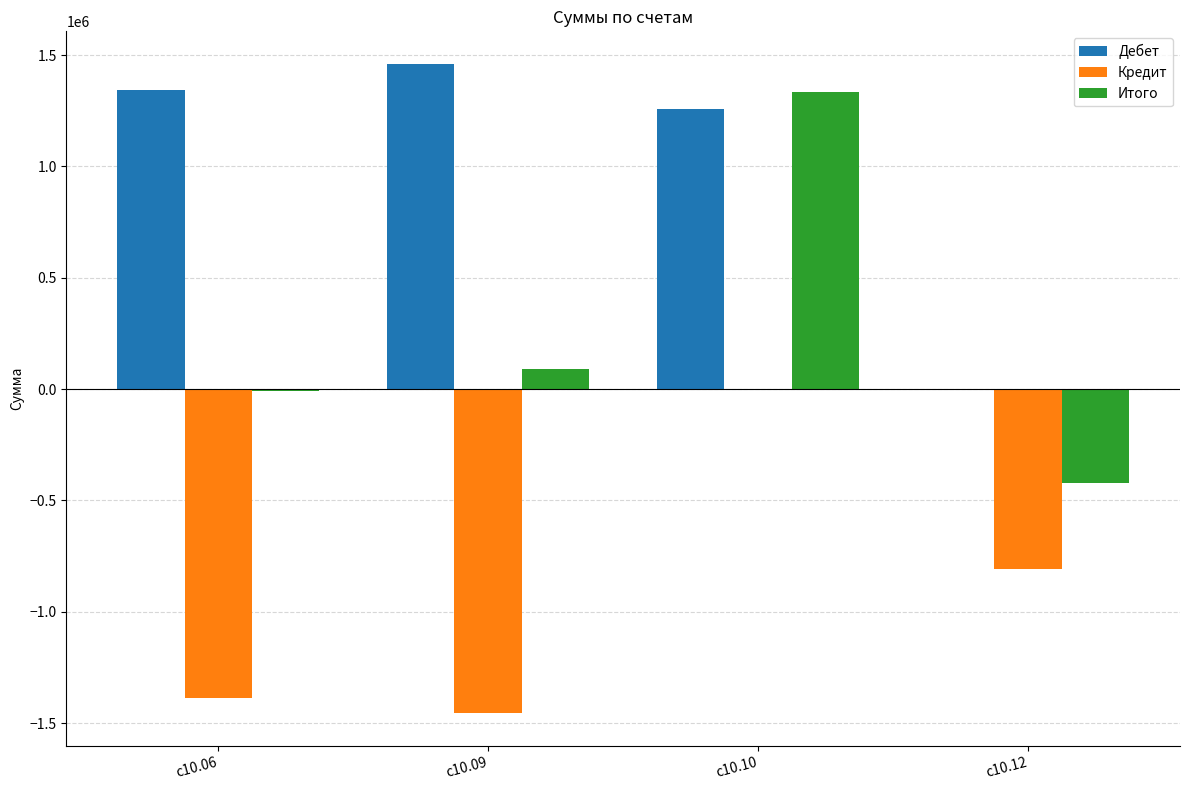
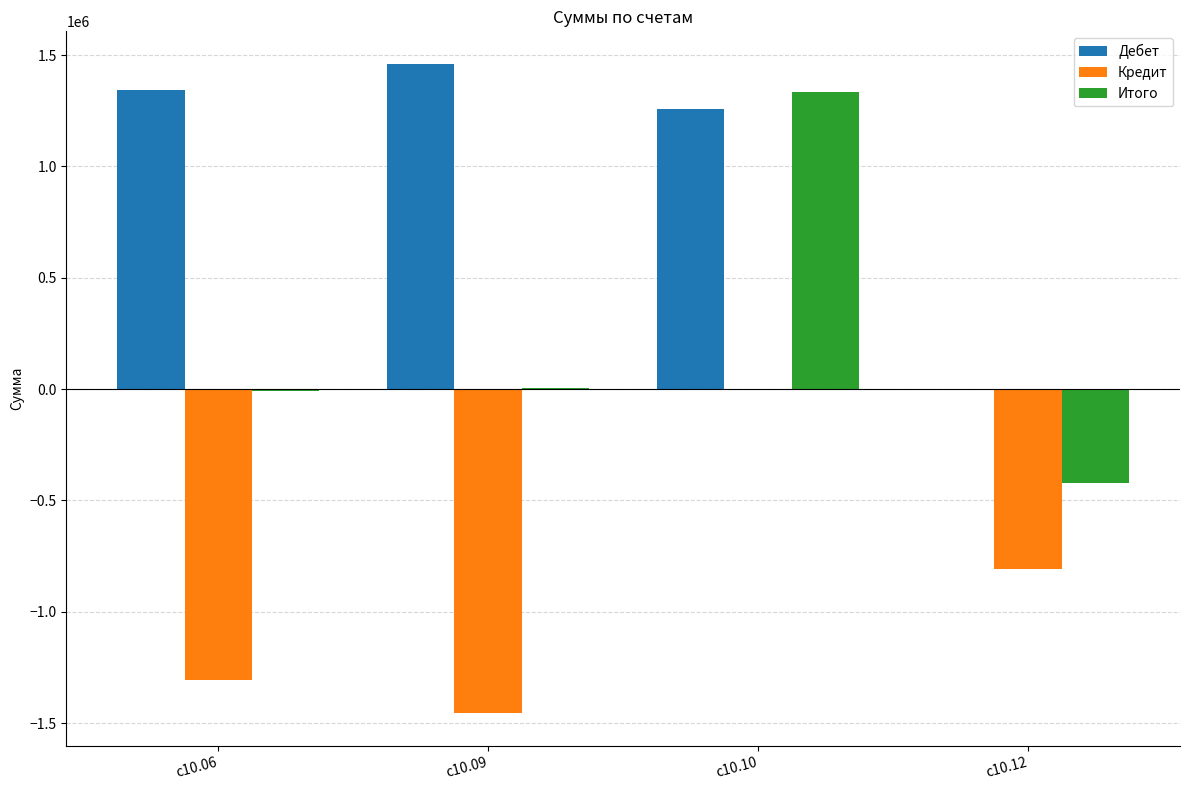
Кредит, с10.06: -1390000 -> -1310000
Итого, с10.09: 90000 -> 0
